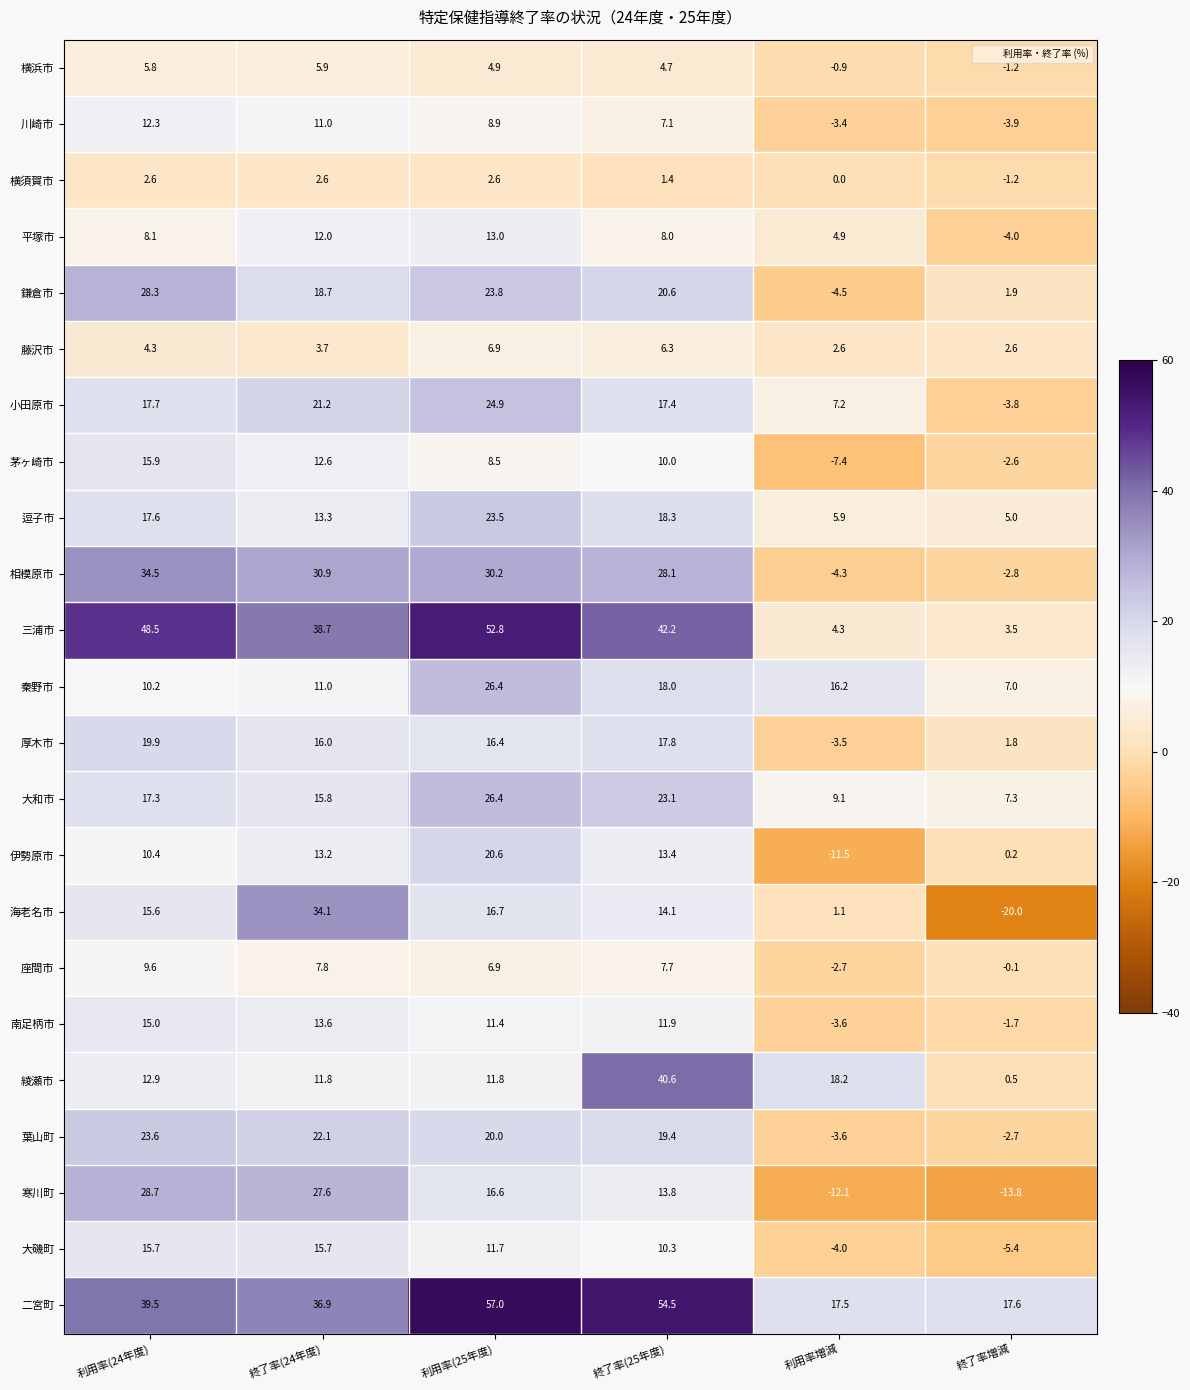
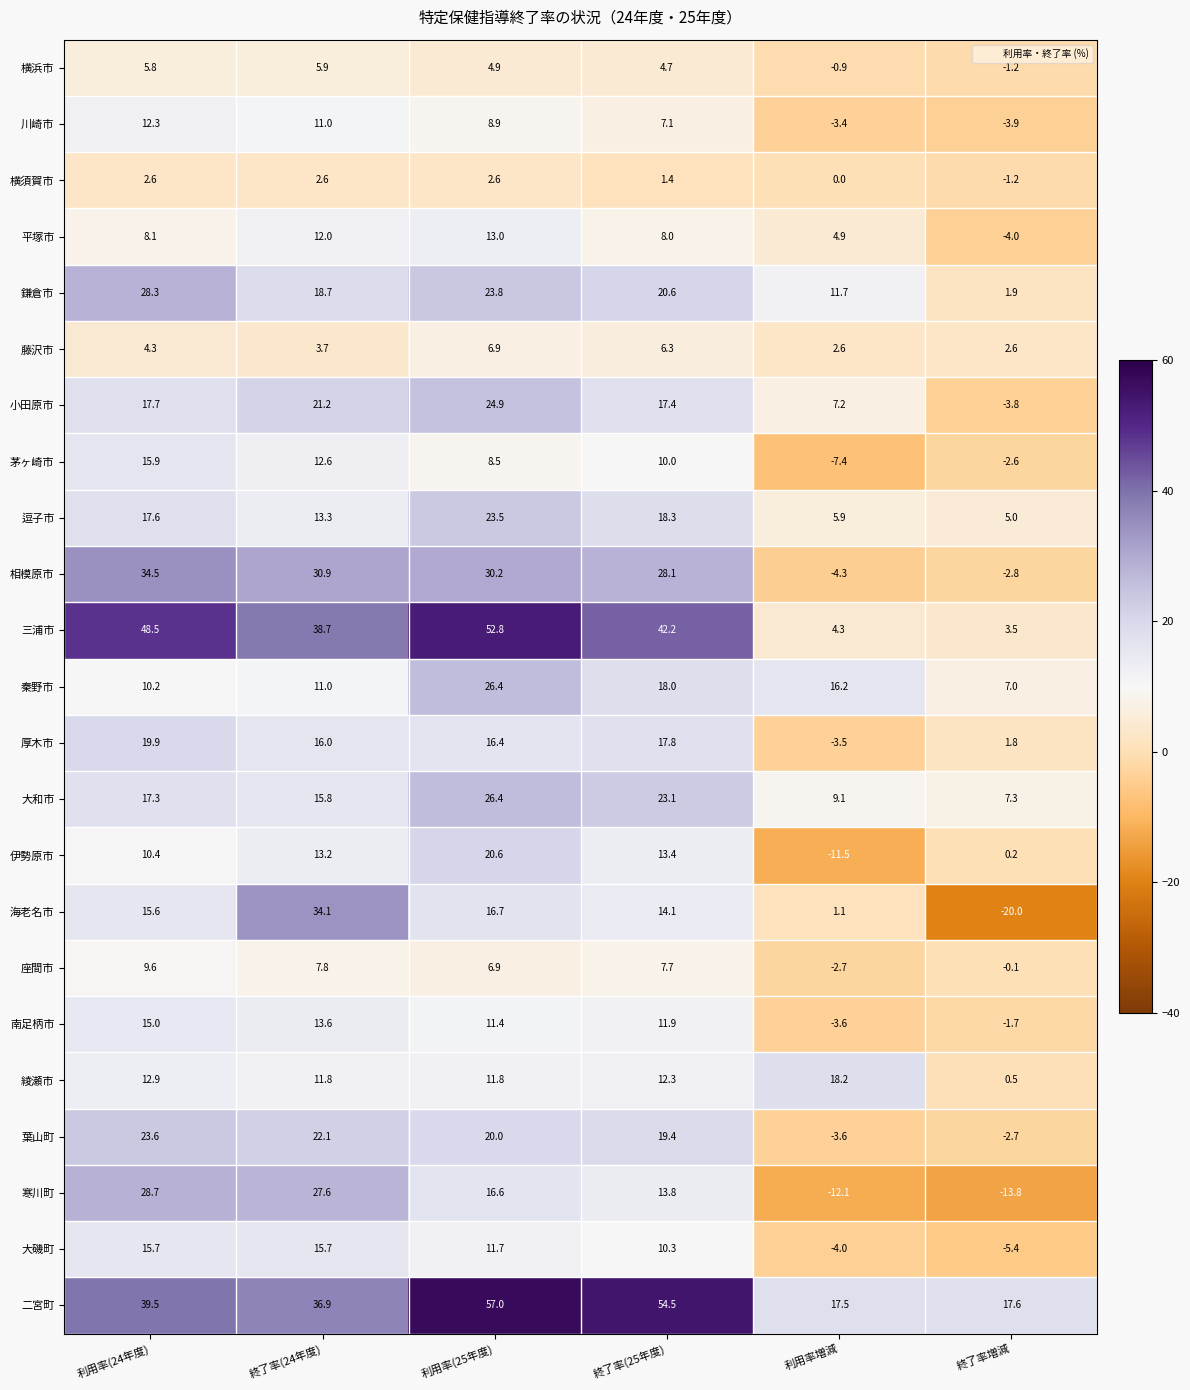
鎌倉市, 利用率増減: -4.5 -> 11.7
綾瀬市, 終了率(25年度): 40.6 -> 12.3
